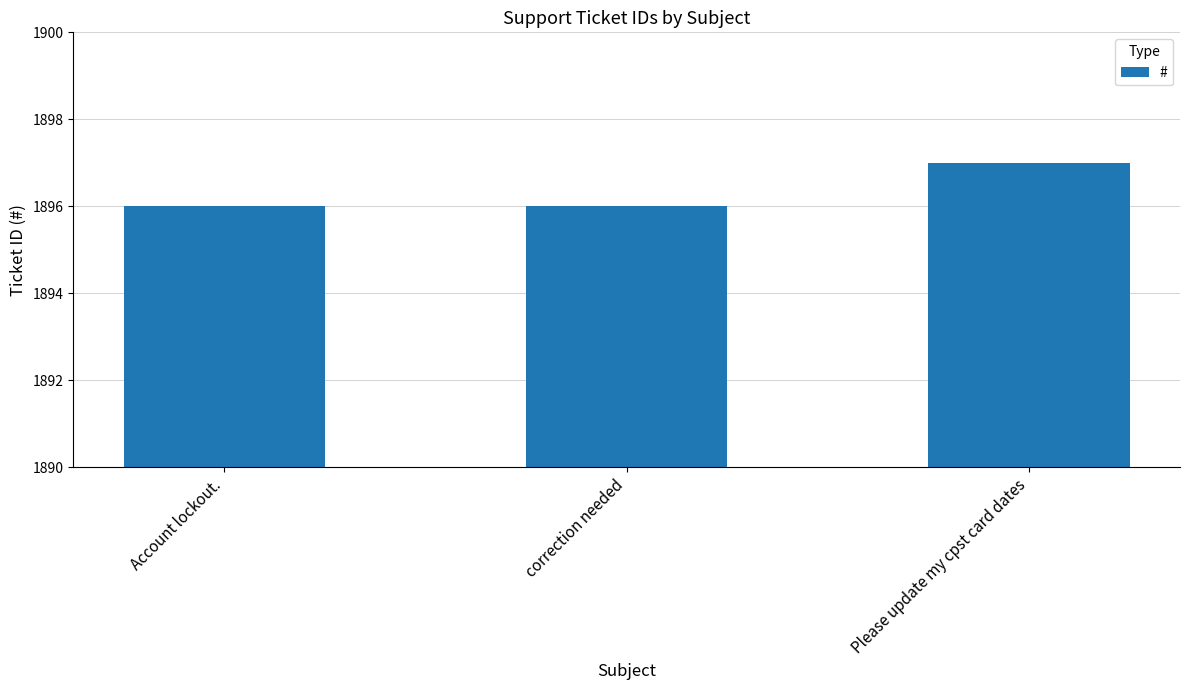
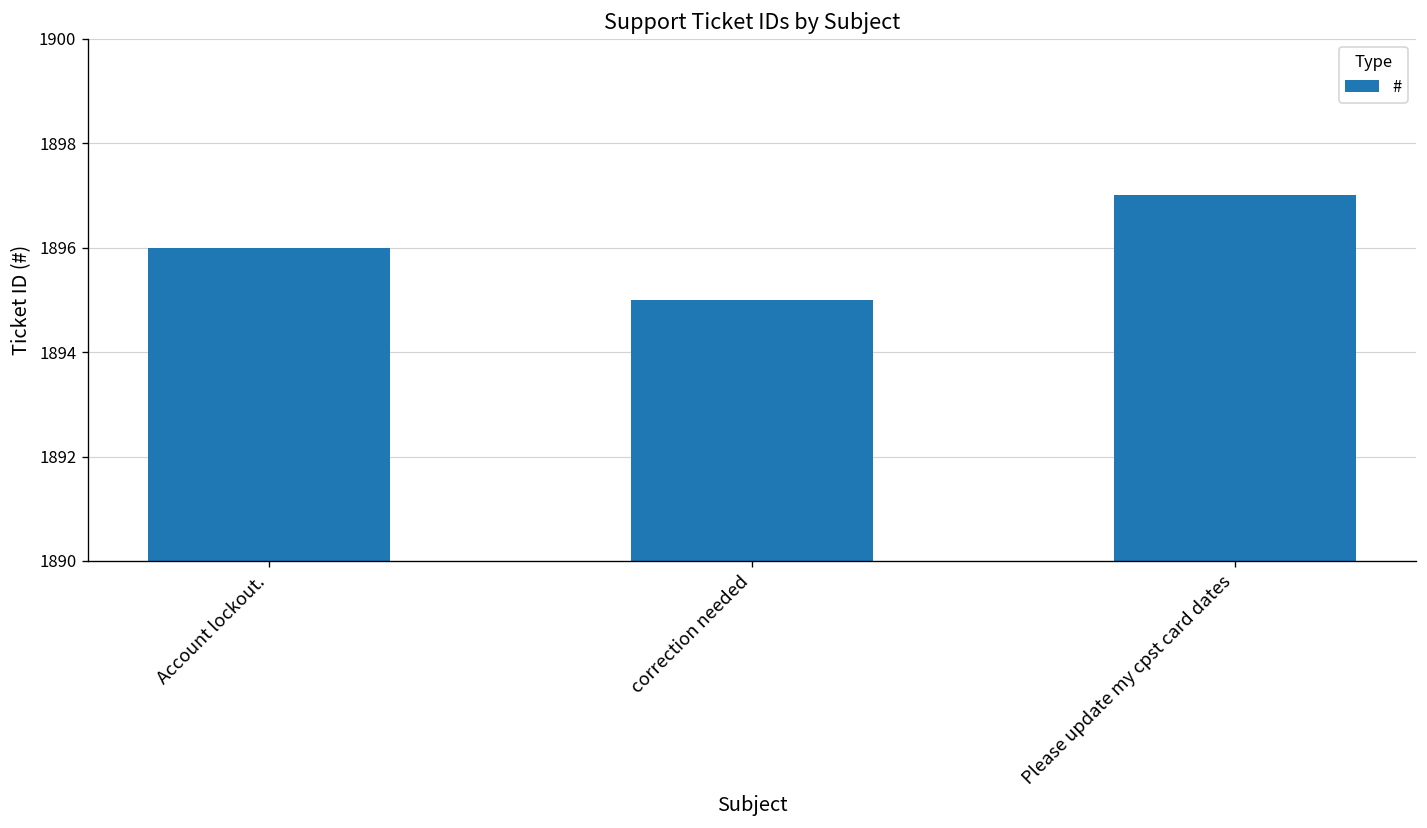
correction needed: 1896 -> 1895
